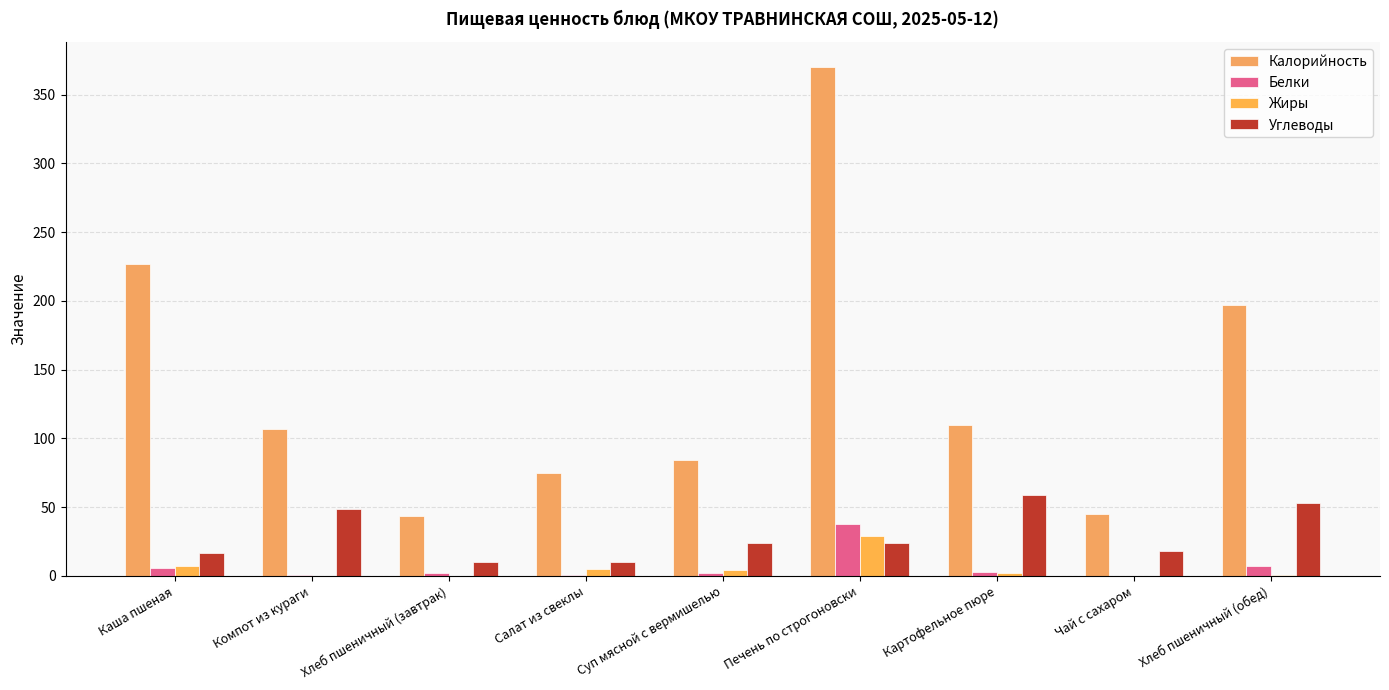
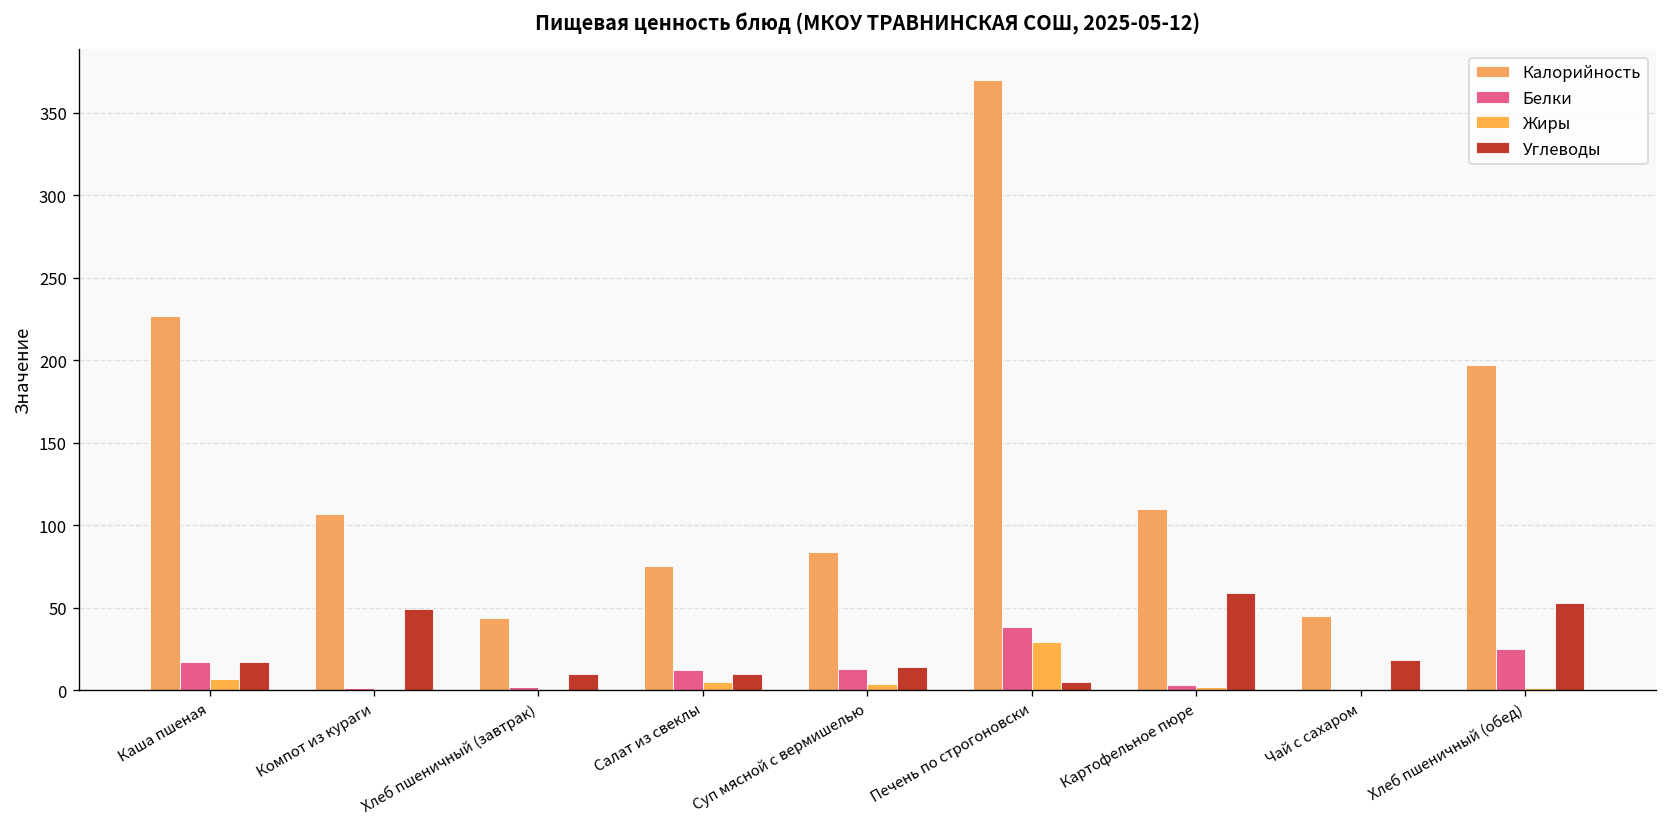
Белки, Каша пшеная: 6 -> 17
Белки, Салат из свеклы: 1 -> 12
Белки, Суп мясной с вермишелью: 2 -> 13
Углеводы, Суп мясной с вермишелью: 24 -> 14
Углеводы, Печень по строгоновски: 24 -> 5
Белки, Хлеб пшеничный (обед): 7 -> 25
